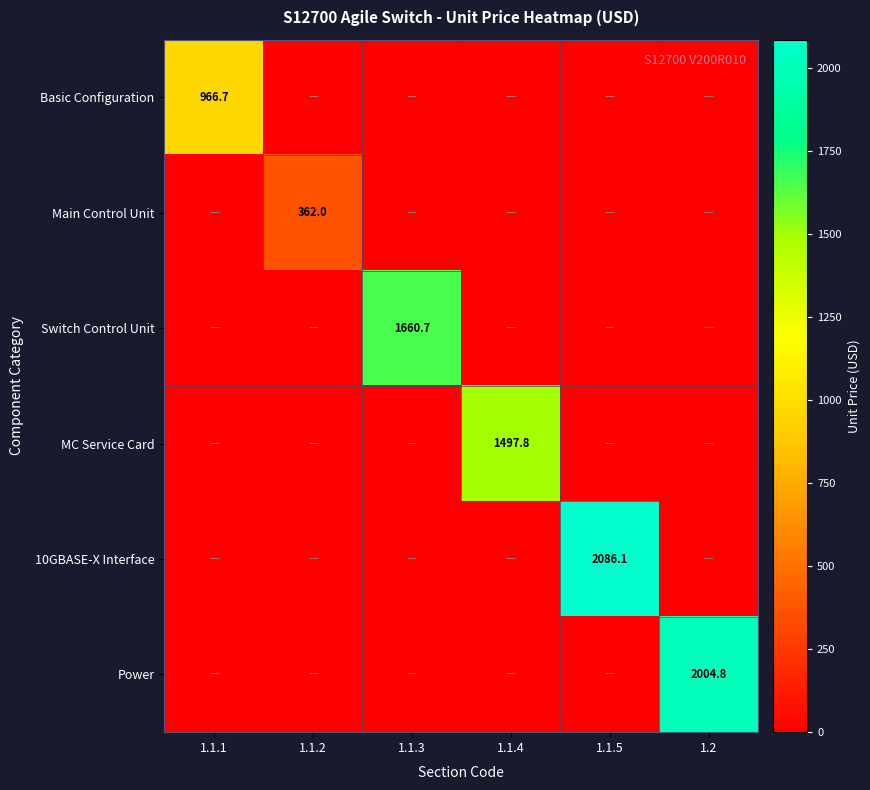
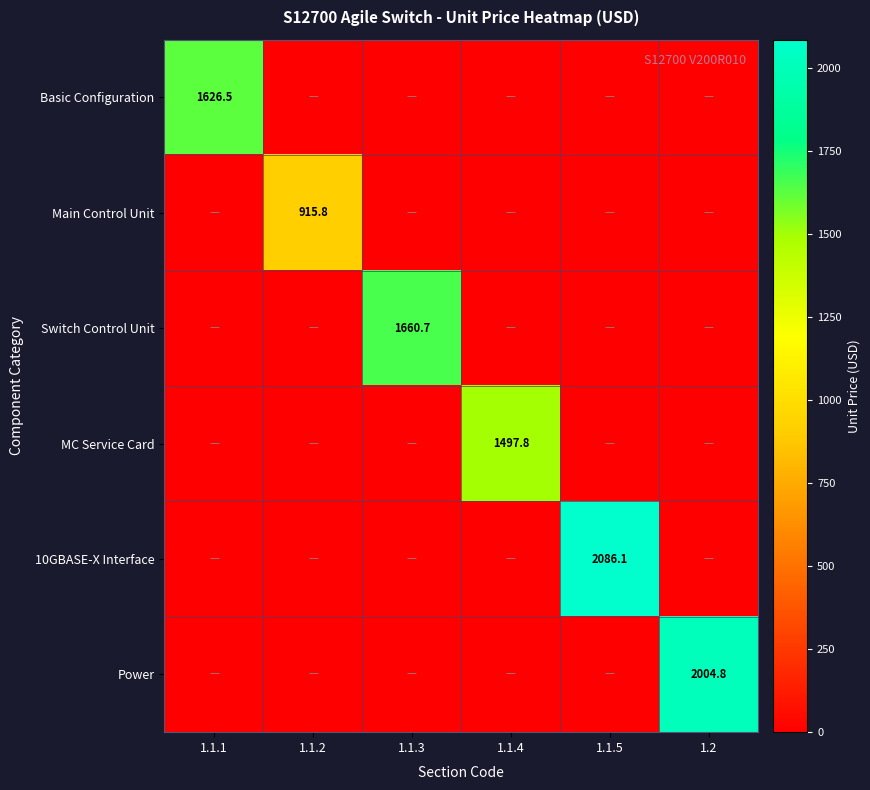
Basic Configuration, 1.1.1: 966.7 -> 1626.5
Main Control Unit, 1.1.2: 362.0 -> 915.8
